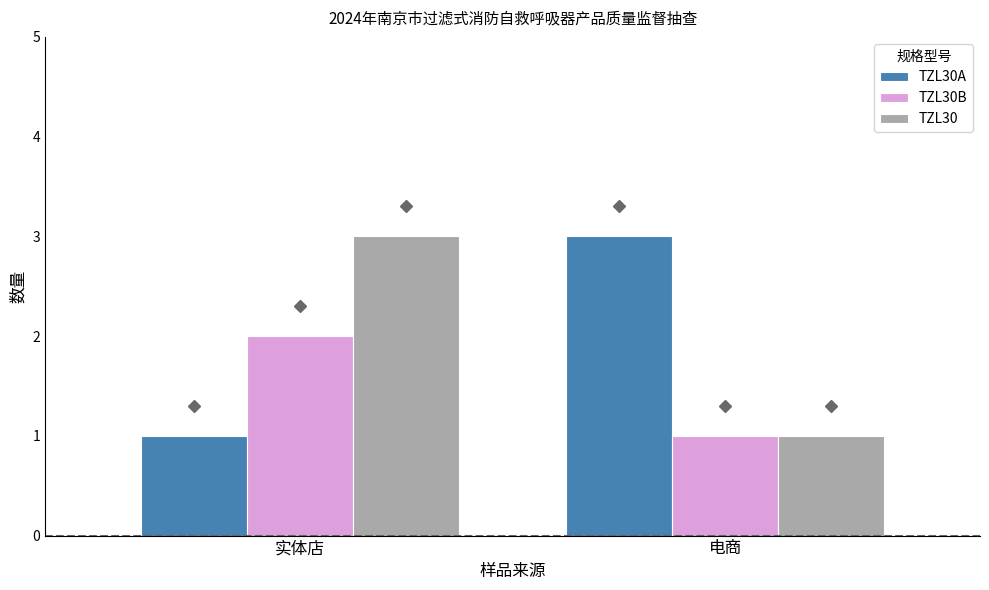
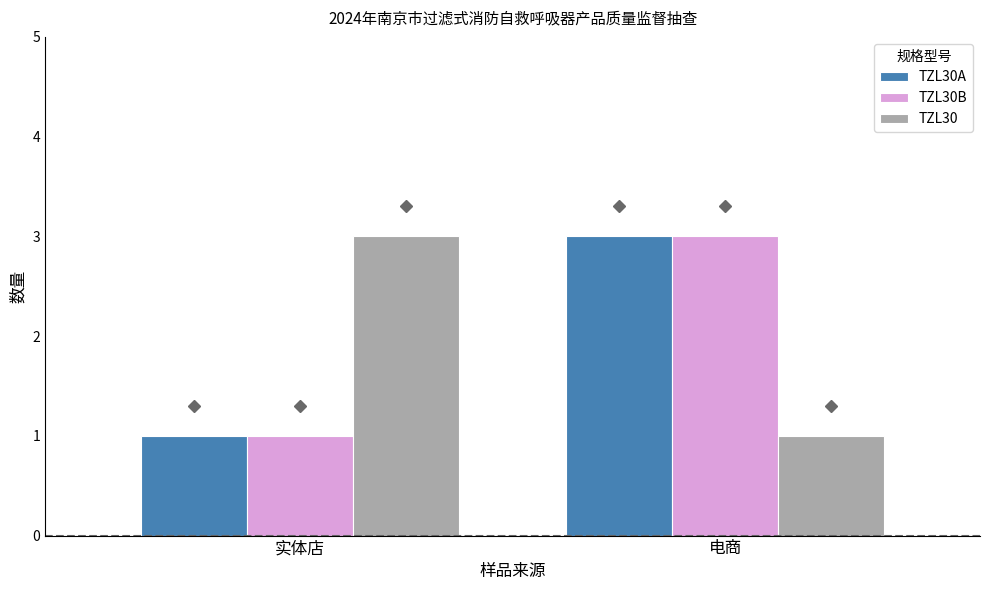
TZL30B, 实体店: 2 -> 1
TZL30B, 电商: 1 -> 3
